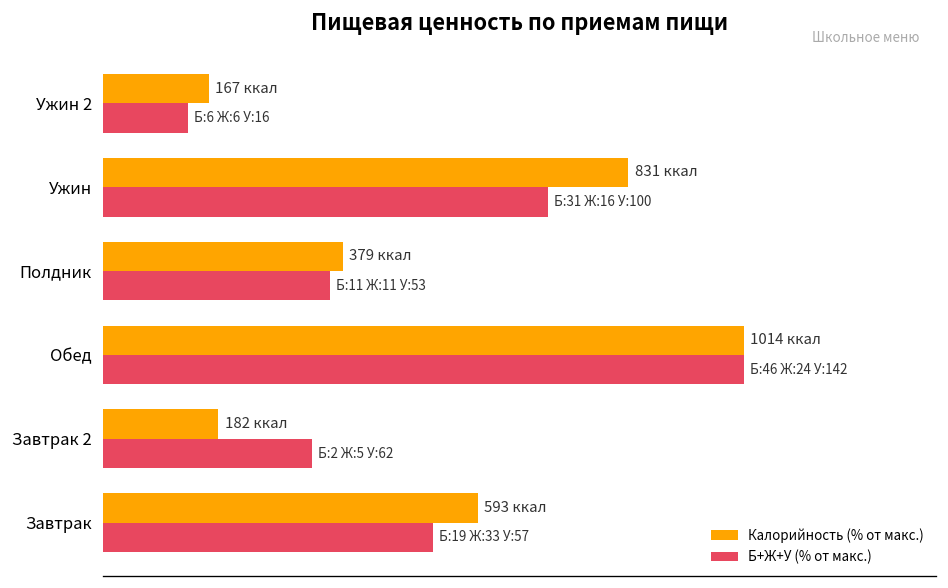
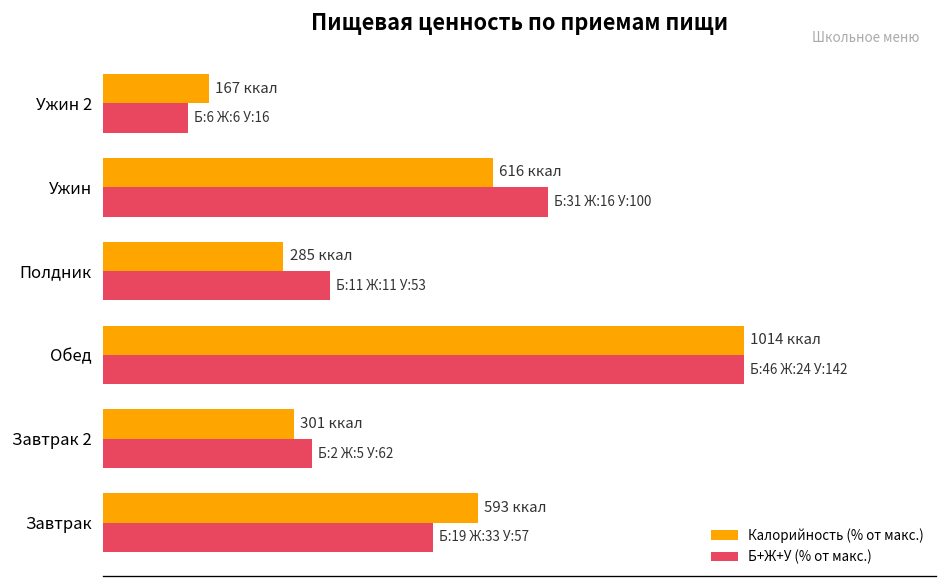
Калорийность (% от макс.), Ужин: 831 -> 616
Калорийность (% от макс.), Полдник: 379 -> 285
Калорийность (% от макс.), Завтрак 2: 182 -> 301
